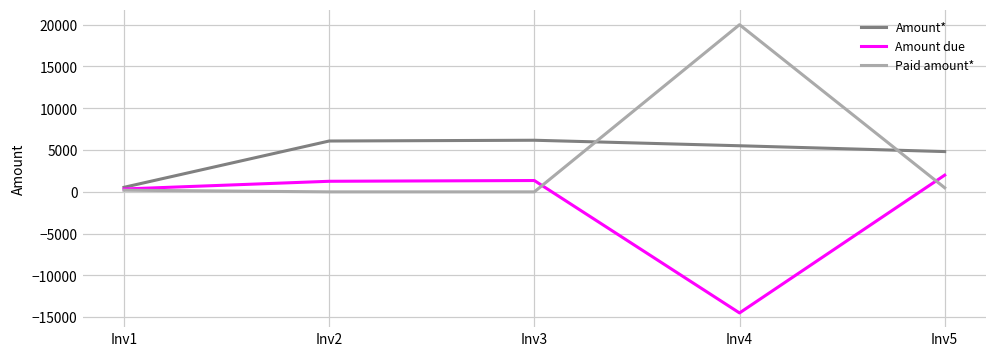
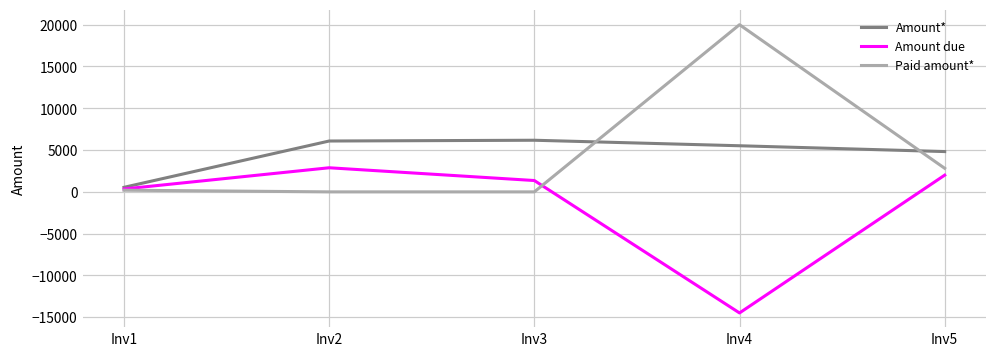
Amount due, Inv2: 1000 -> 3000
Paid amount*, Inv5: 0 -> 3000
